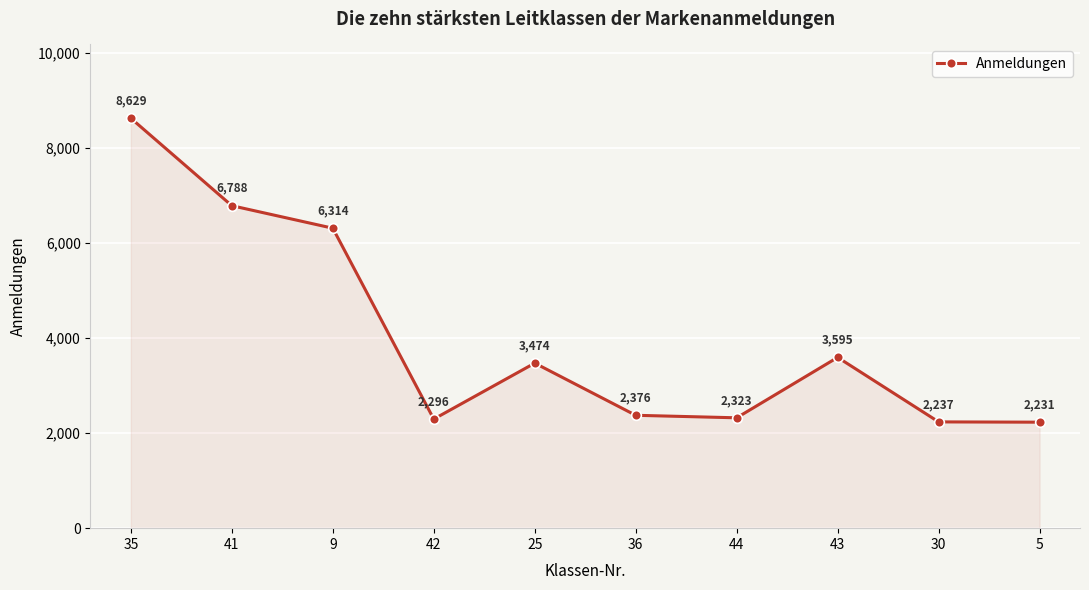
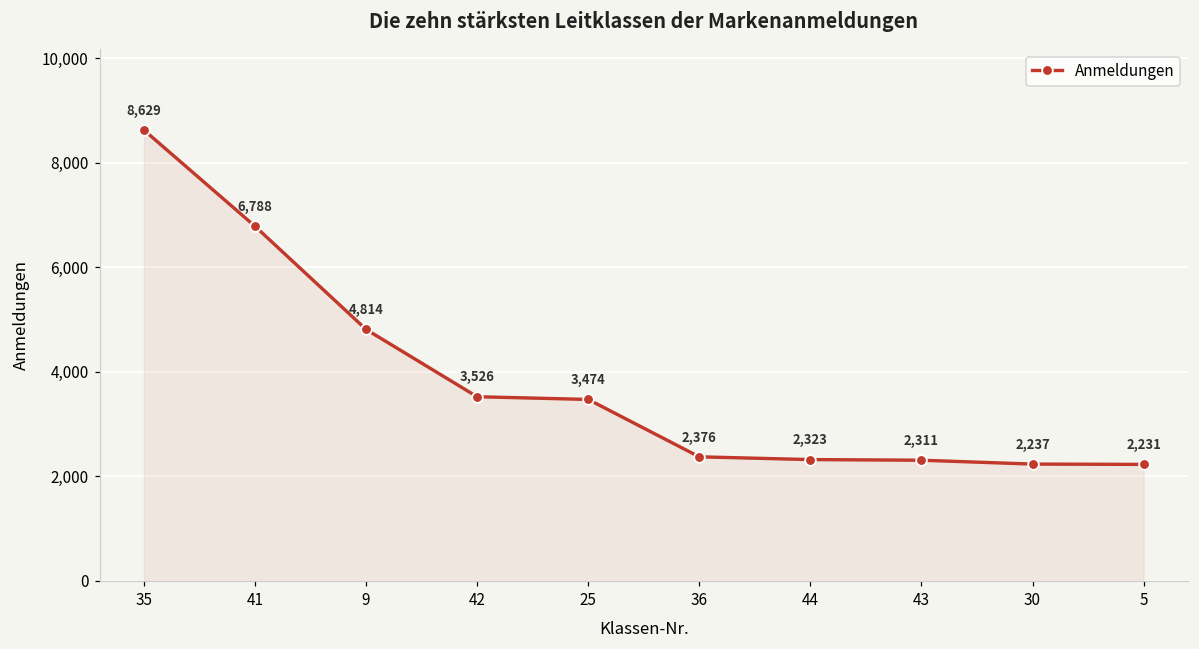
9: 6,314 -> 4,814
42: 2,296 -> 3,526
43: 3,595 -> 2,311
